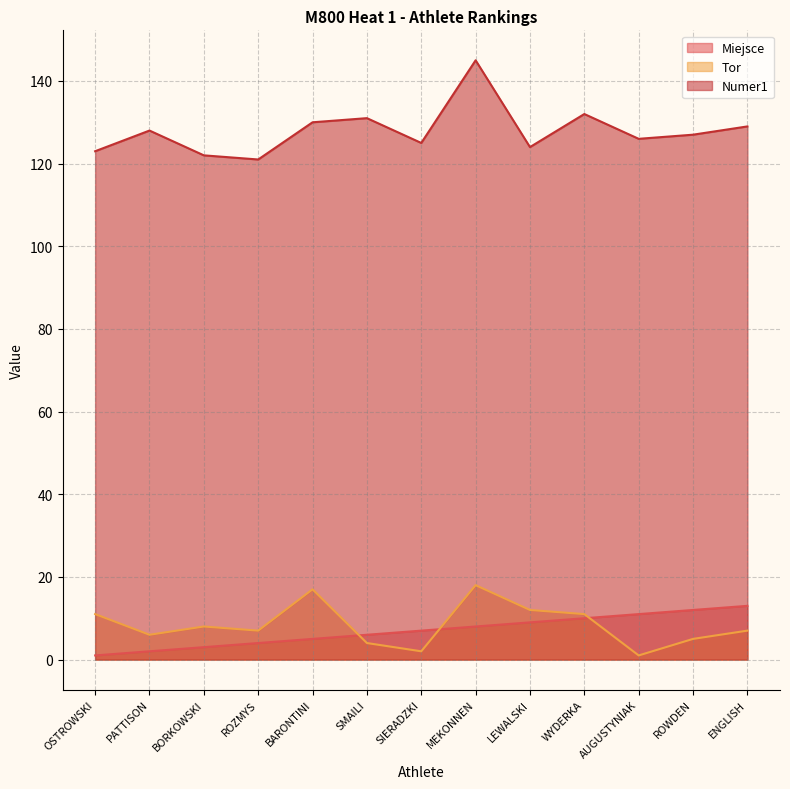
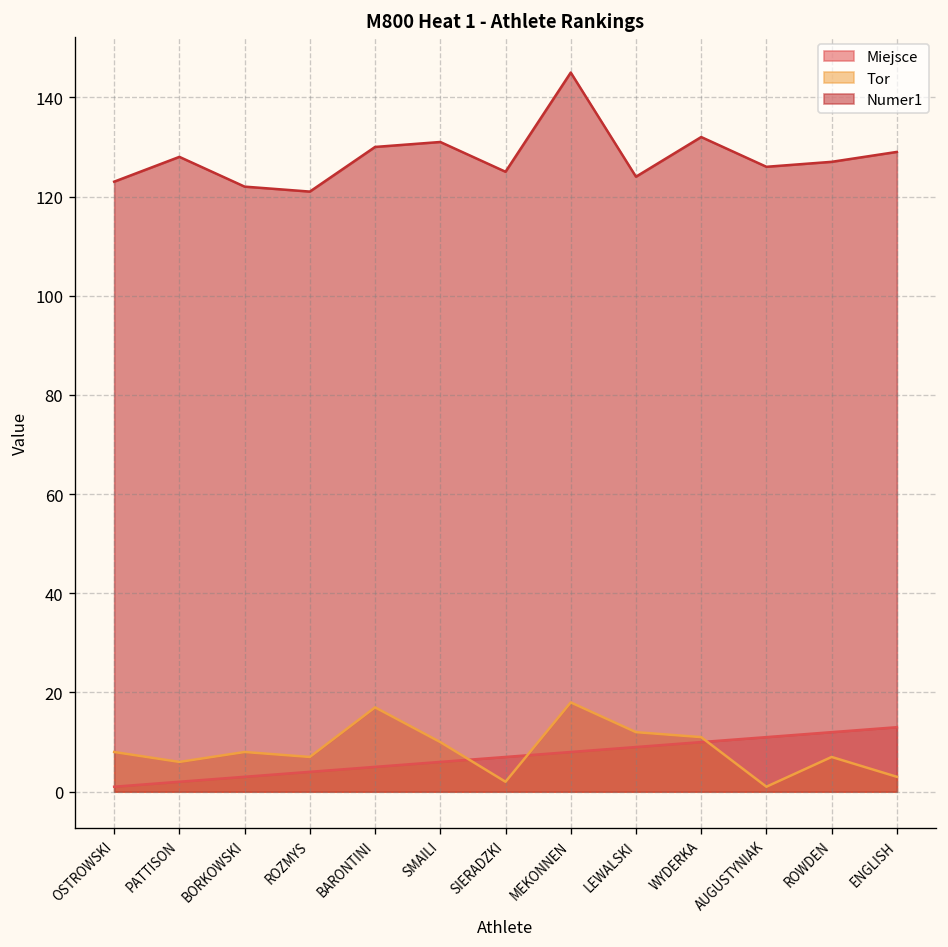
Tor, OSTROWSKI: 11 -> 8
Tor, SMAILI: 4 -> 10
Tor, ROWDEN: 5 -> 7
Tor, ENGLISH: 7 -> 3
